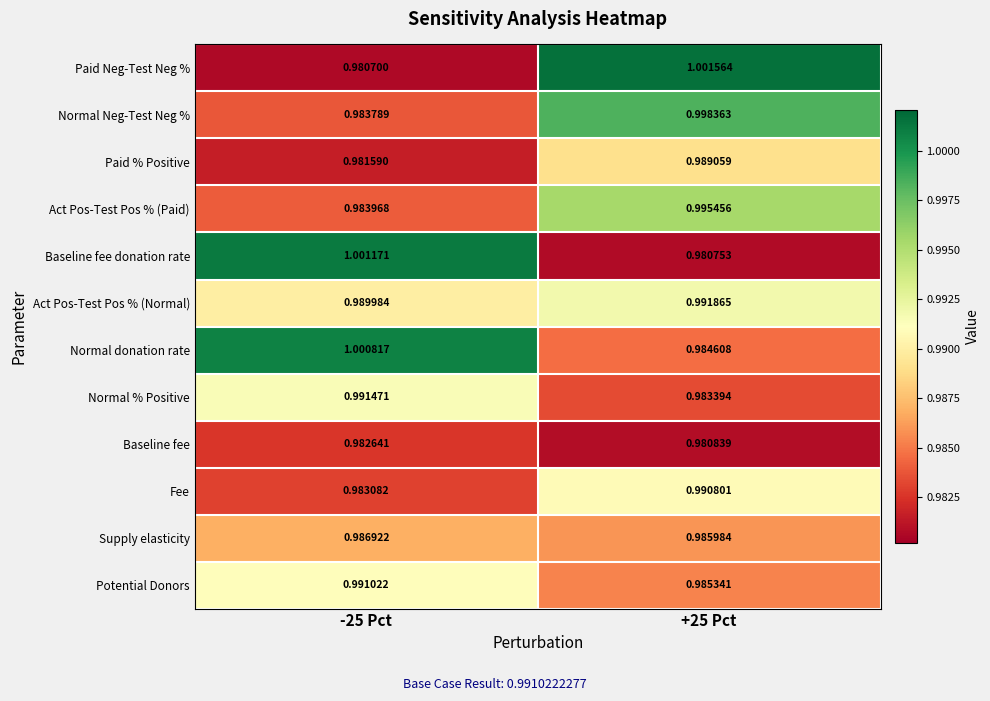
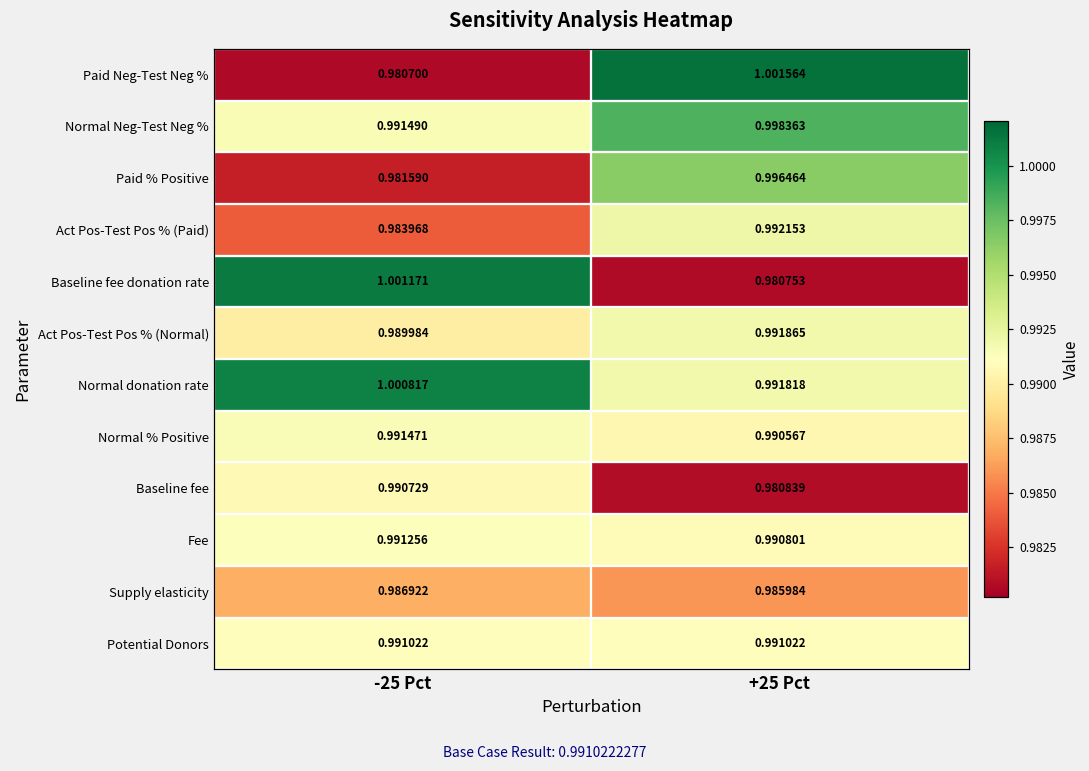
Normal Neg-Test Neg %, -25 Pct: 0.983789 -> 0.991490
Paid % Positive, +25 Pct: 0.989059 -> 0.996464
Act Pos-Test Pos % (Paid), +25 Pct: 0.995456 -> 0.992153
Normal donation rate, +25 Pct: 0.984608 -> 0.991818
Normal % Positive, +25 Pct: 0.983394 -> 0.990567
Baseline fee, -25 Pct: 0.982641 -> 0.990729
Fee, -25 Pct: 0.983082 -> 0.991256
Potential Donors, +25 Pct: 0.985341 -> 0.991022
